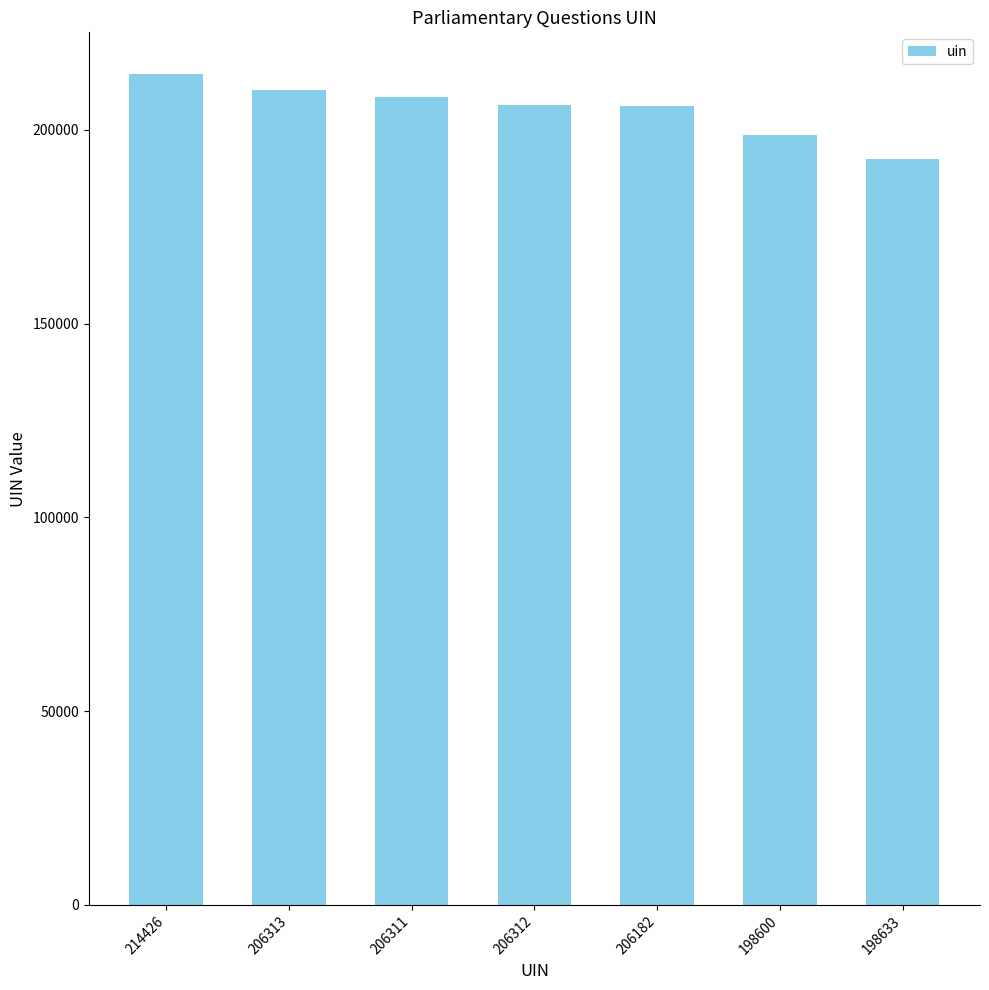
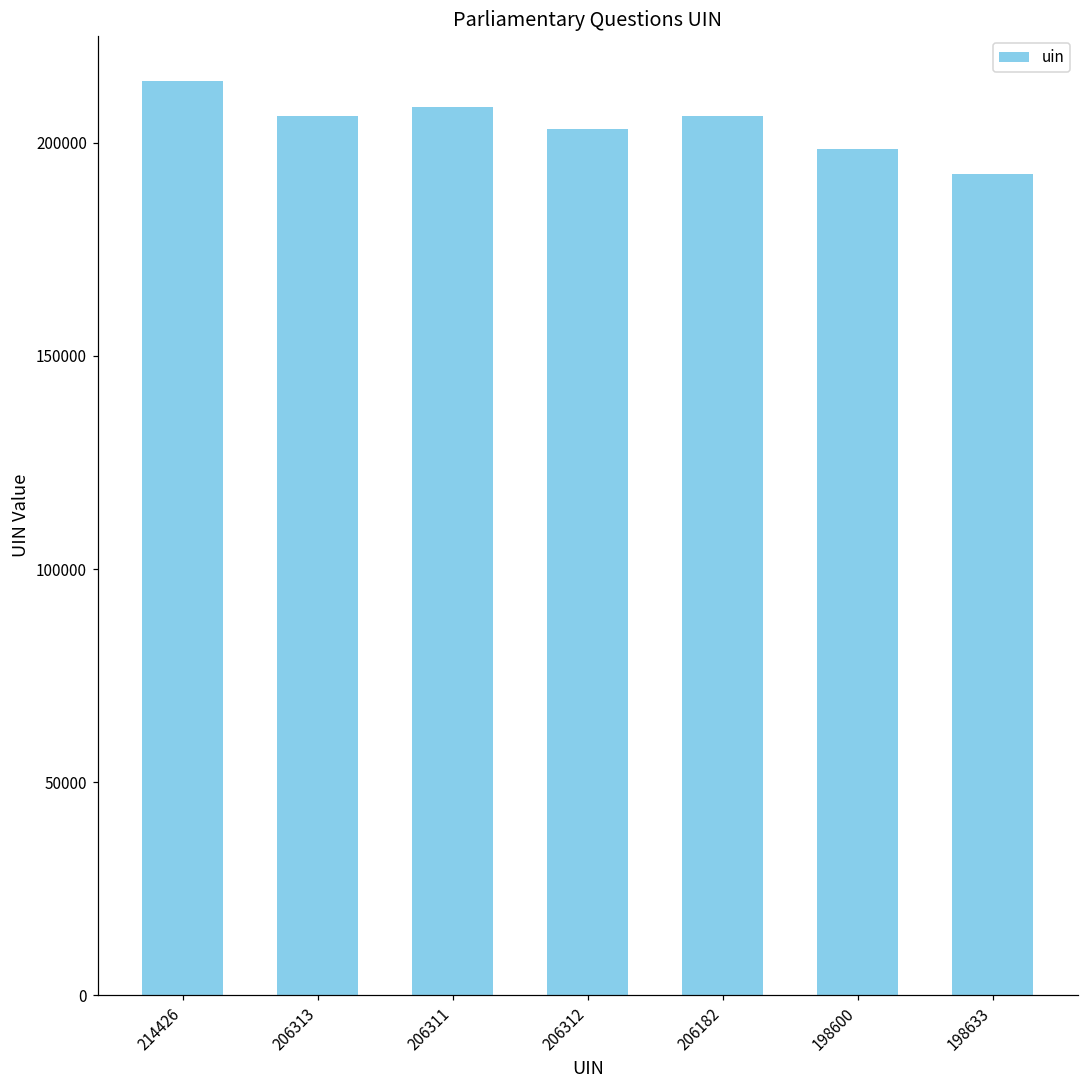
206313: 210000 -> 206000
206312: 206000 -> 203000
